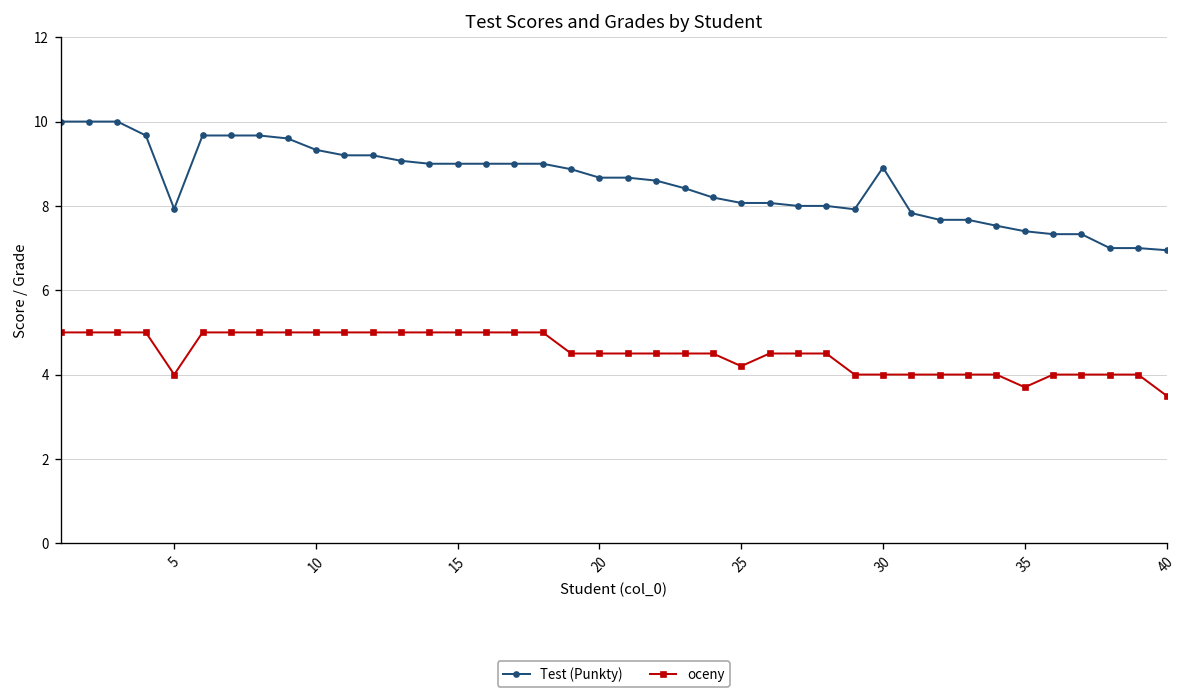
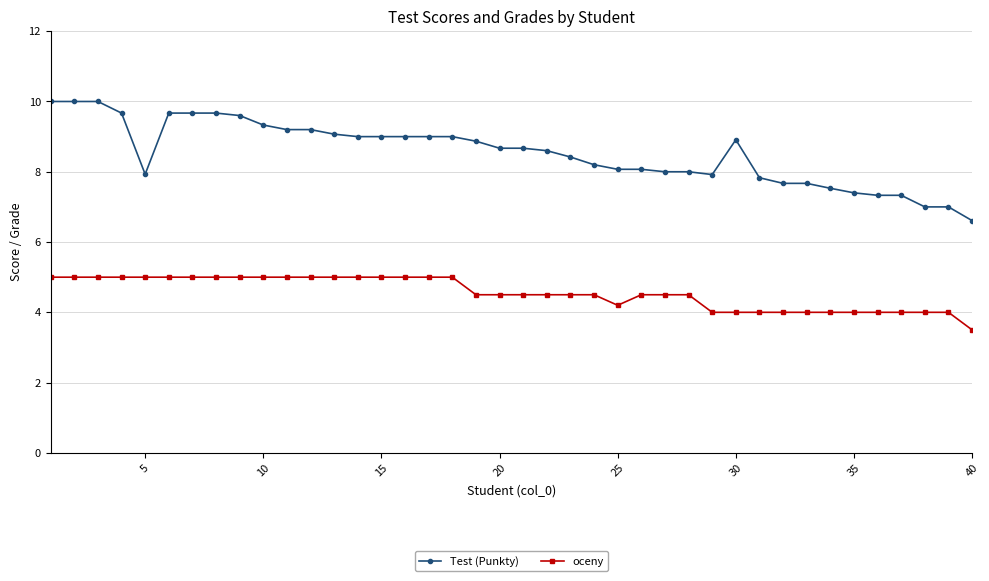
oceny, 5: 4 -> 5
oceny, 35: 3.7 -> 4.0
Test (Punkty), 40: 7.0 -> 6.6
